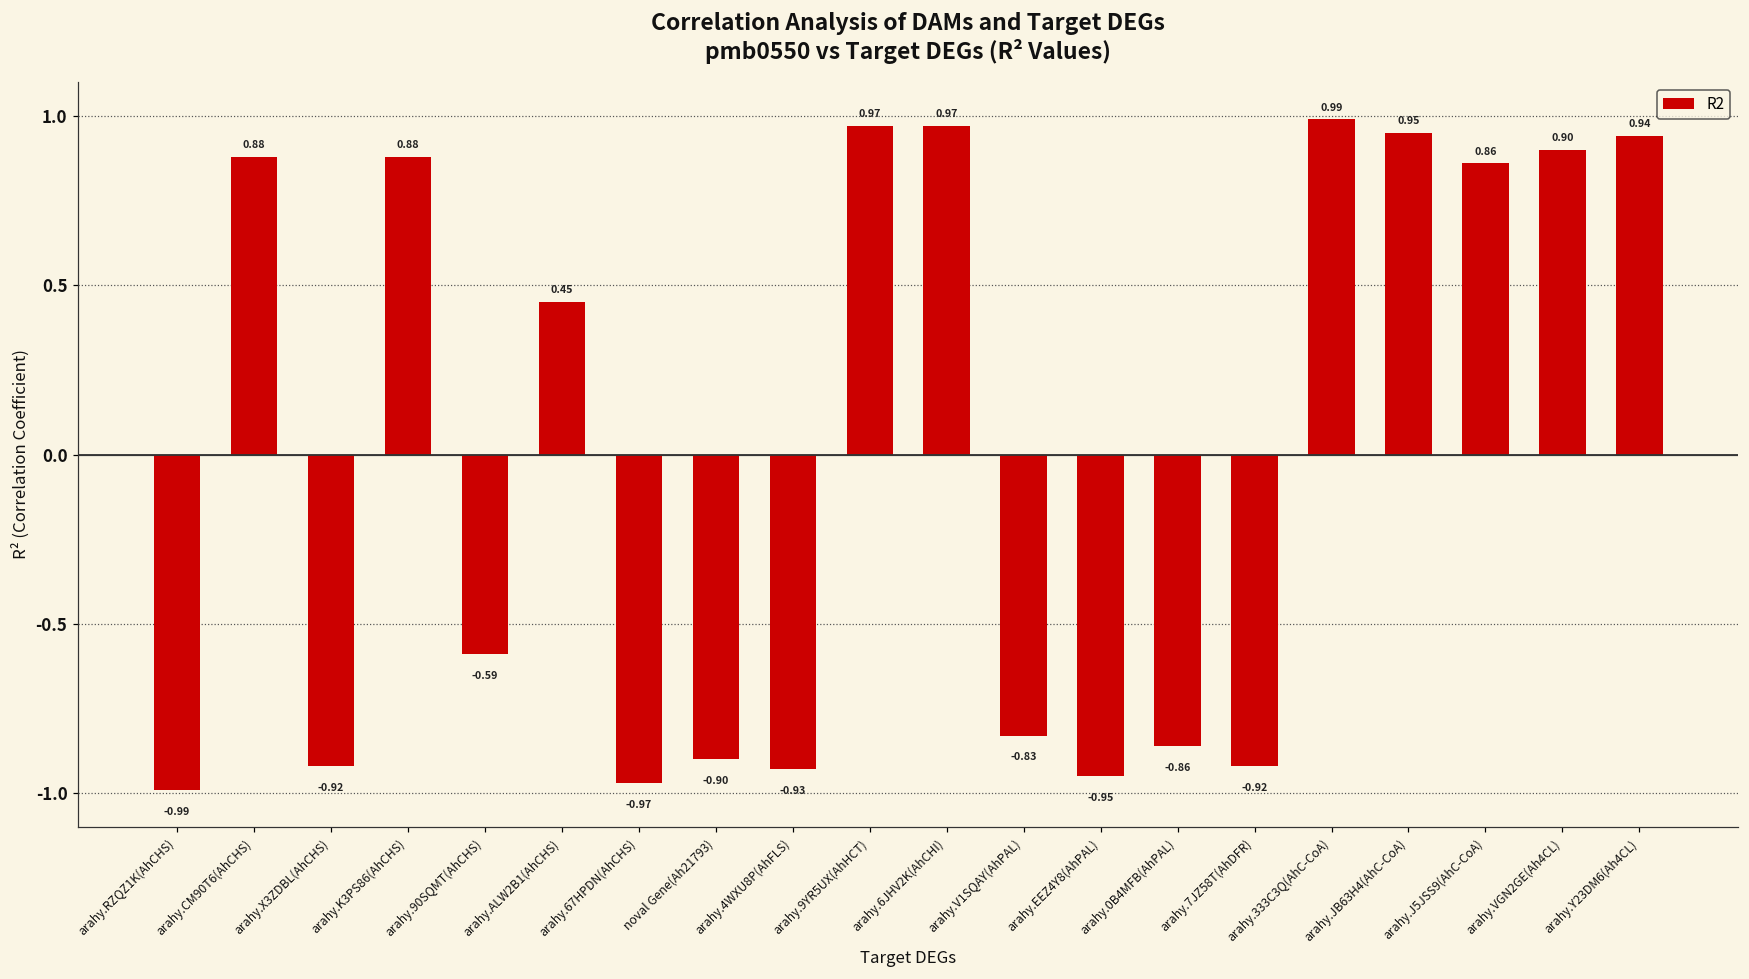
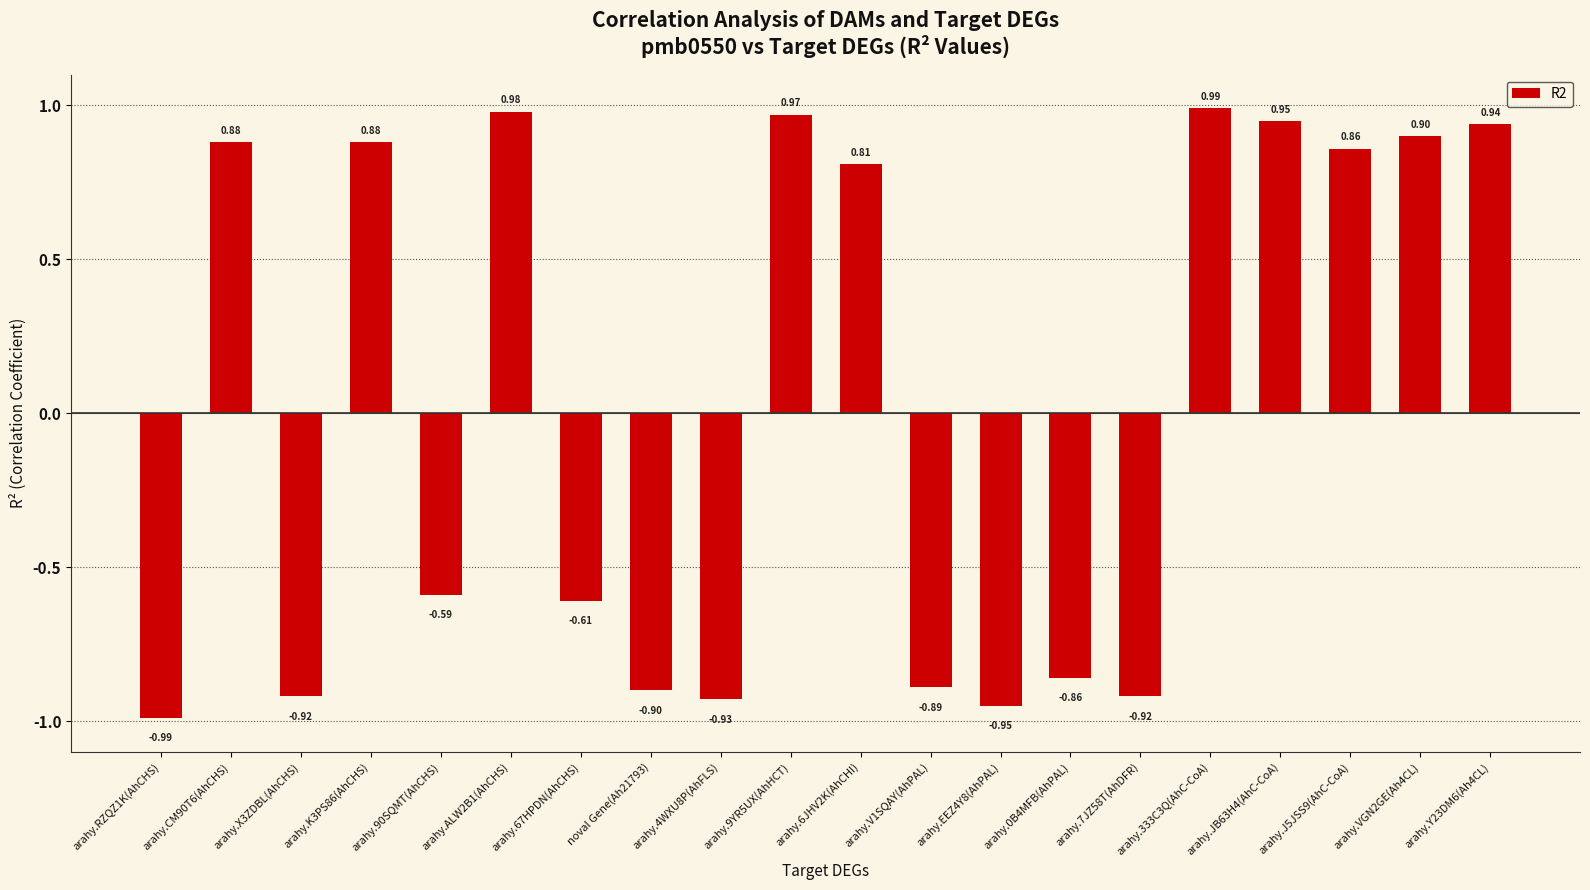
arahy.ALW2B1(AhCHS): 0.45 -> 0.98
arahy.67HPDN(AhCHS): -0.97 -> -0.61
arahy.6JHV2K(AhCHI): 0.97 -> 0.81
arahy.V1SQAY(AhPAL): -0.83 -> -0.89
